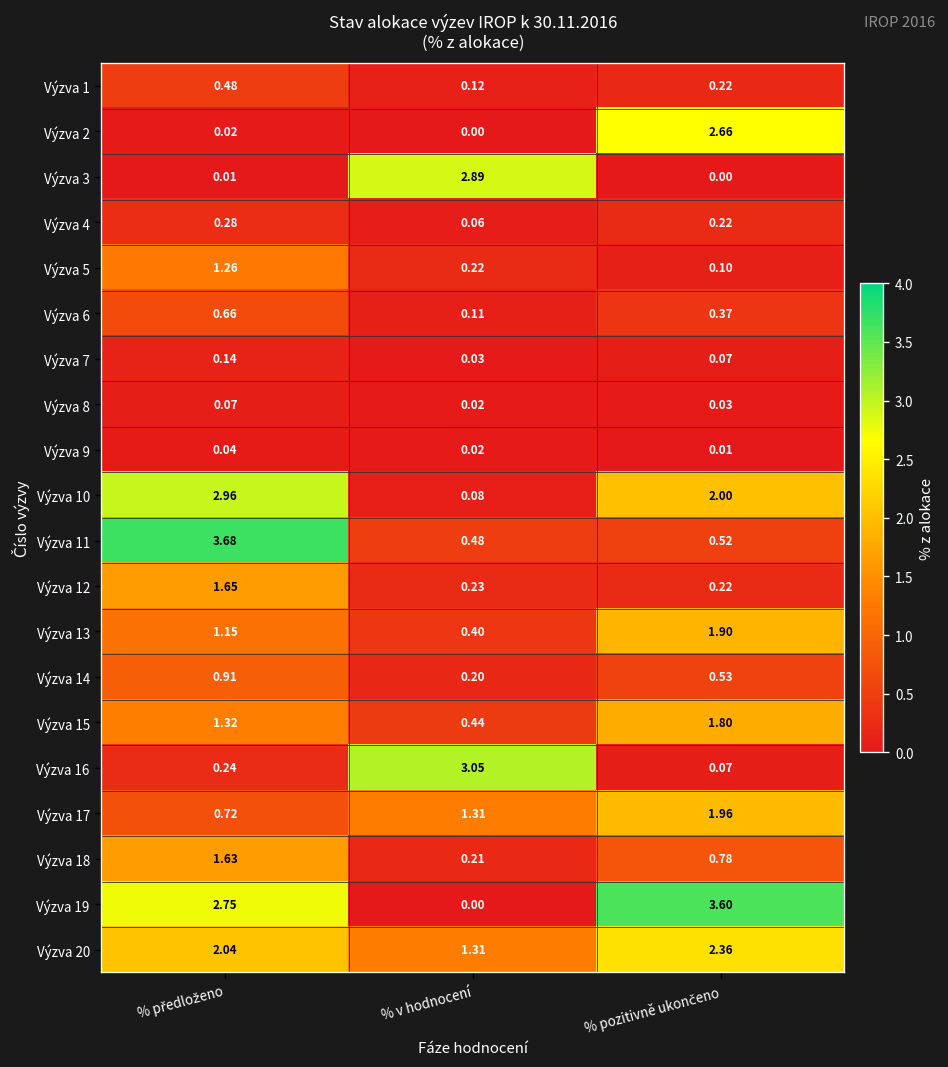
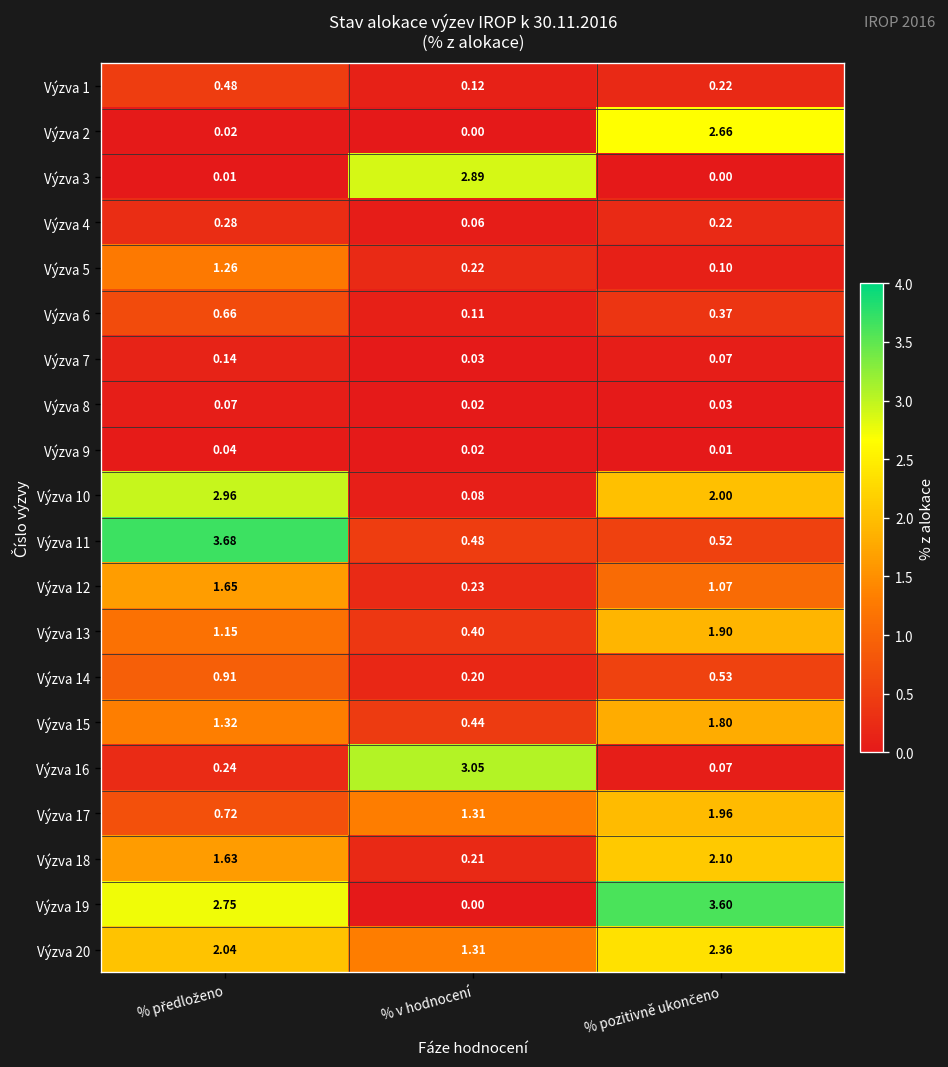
Výzva 12, % pozitivně ukončeno: 0.22 -> 1.07
Výzva 18, % pozitivně ukončeno: 0.78 -> 2.10
